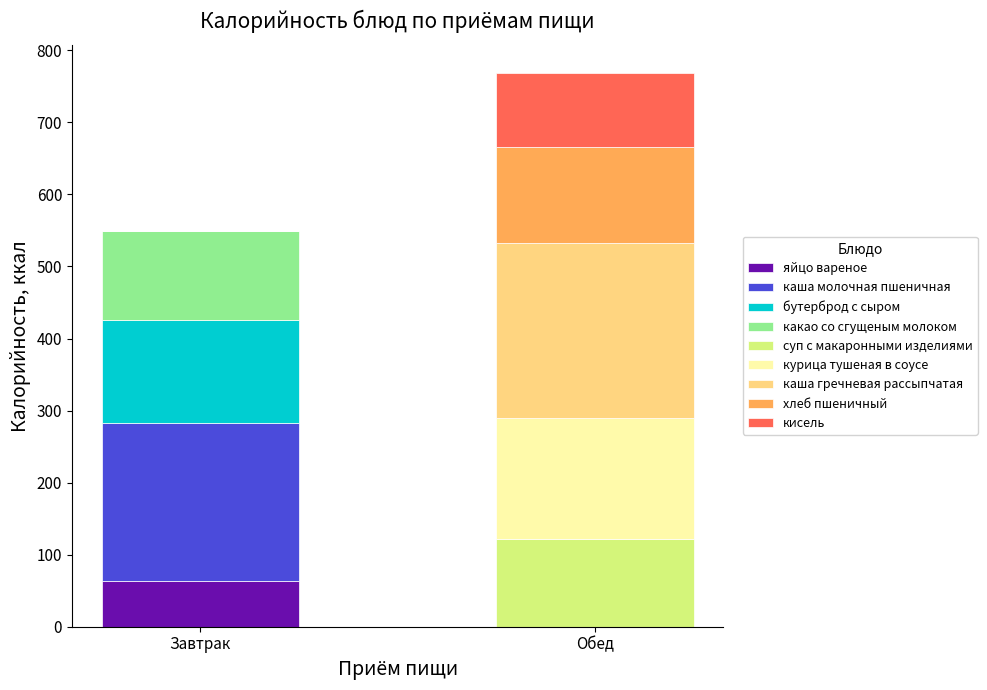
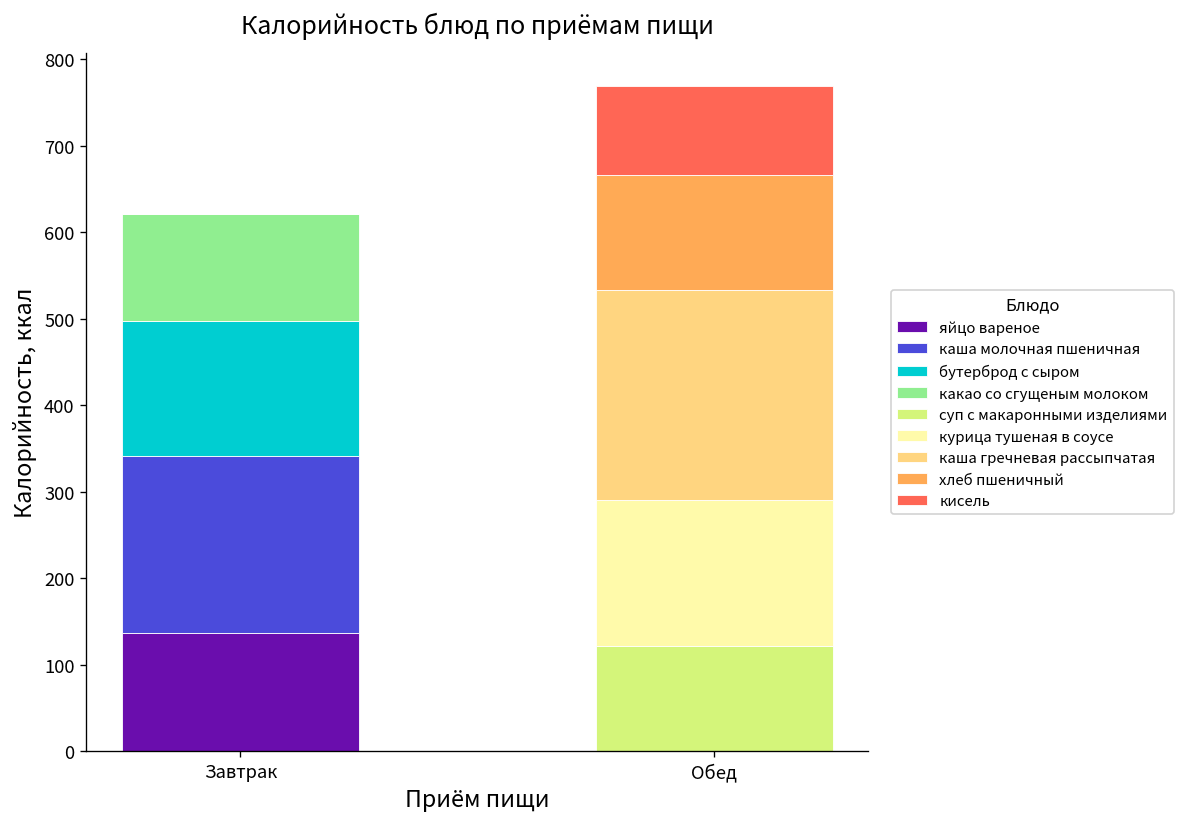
яйцо вареное, Завтрак: 60 -> 140
каша молочная пшеничная, Завтрак: 220 -> 200
бутерброд с сыром, Завтрак: 140 -> 160
